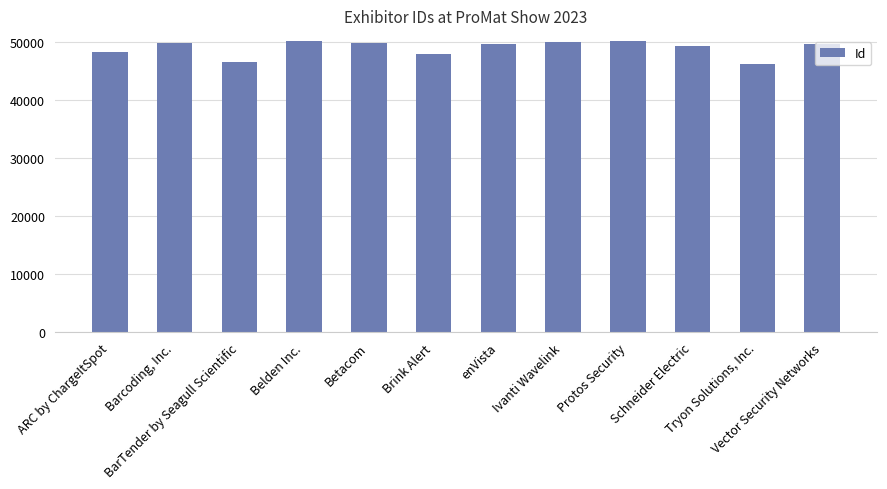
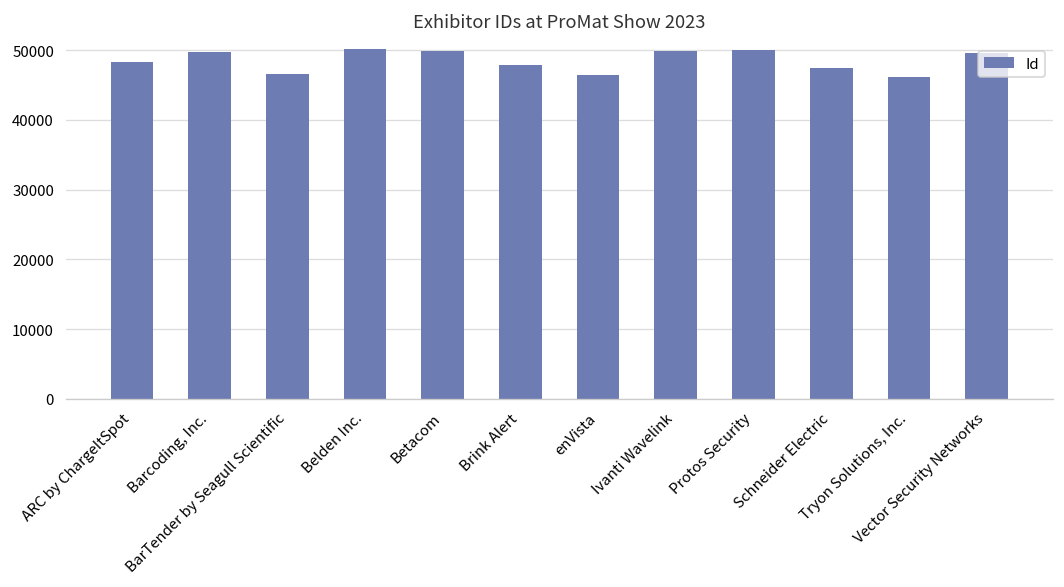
enVista: 50000 -> 46000
Schneider Electric: 49000 -> 47000
